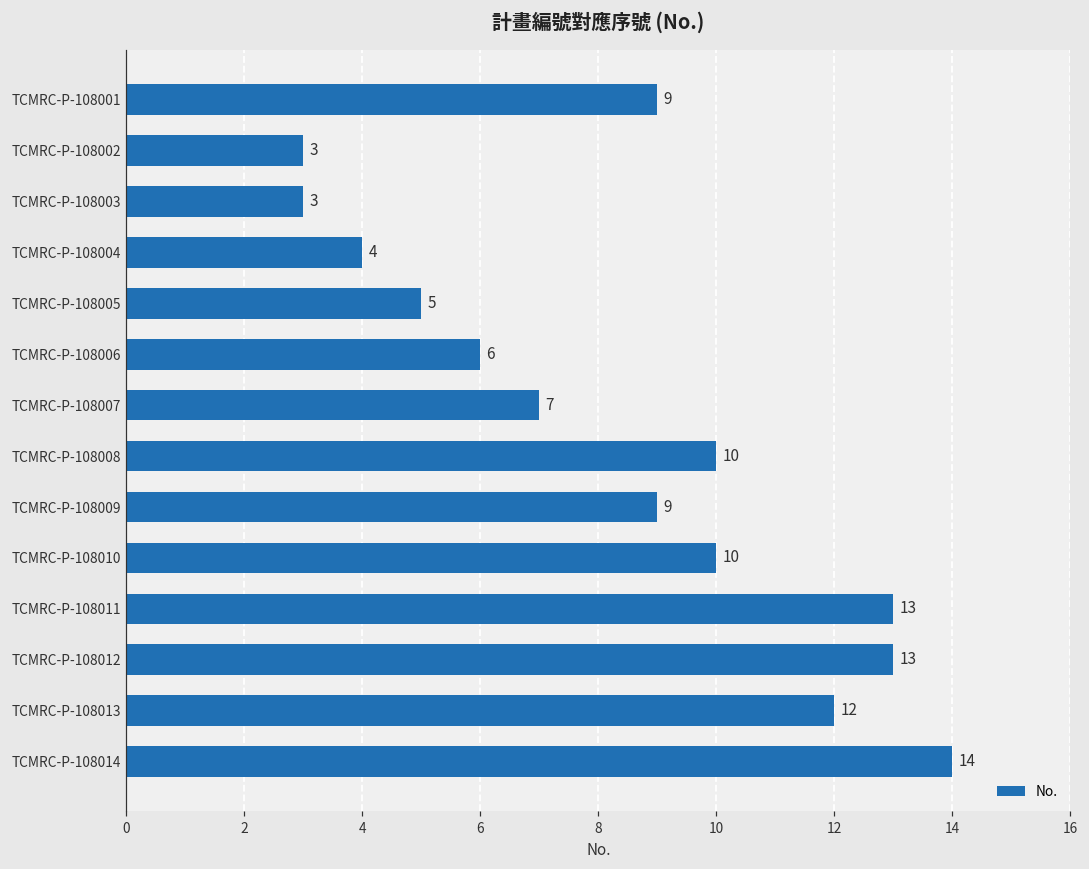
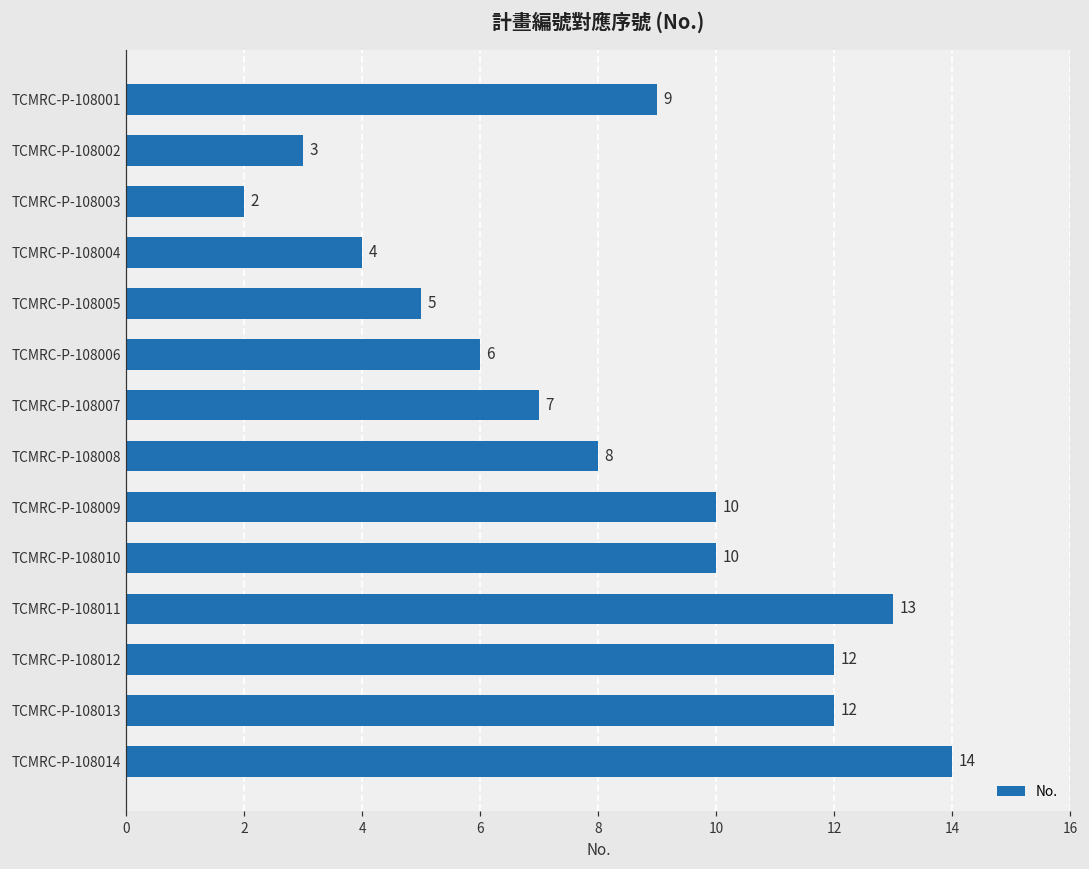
TCMRC-P-108003: 3 -> 2
TCMRC-P-108008: 10 -> 8
TCMRC-P-108009: 9 -> 10
TCMRC-P-108012: 13 -> 12
